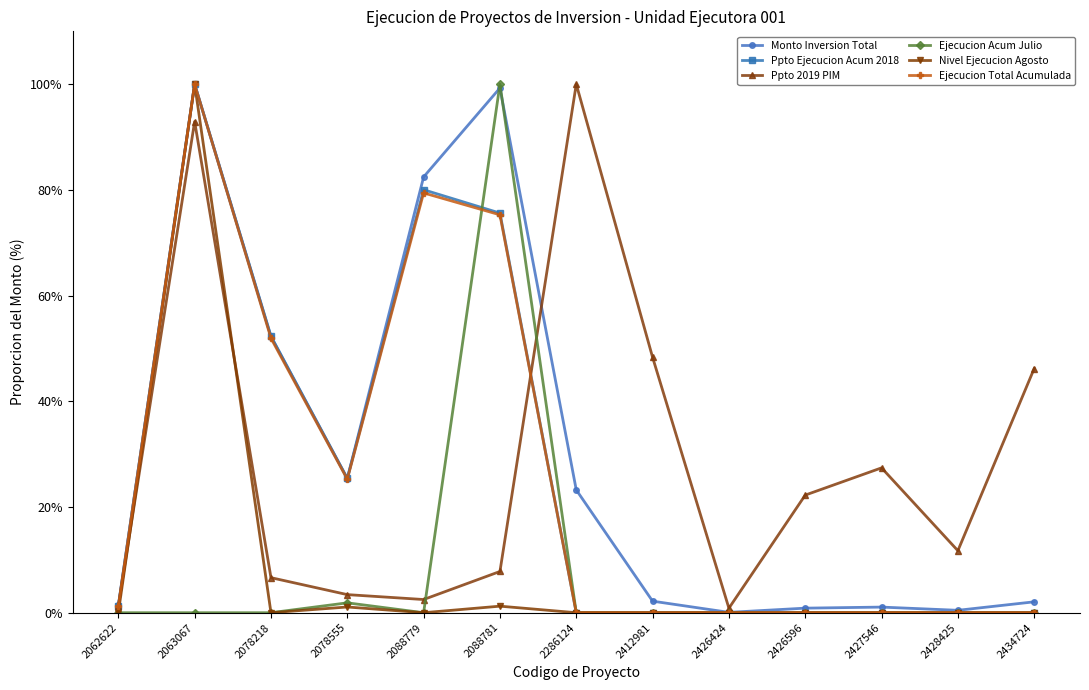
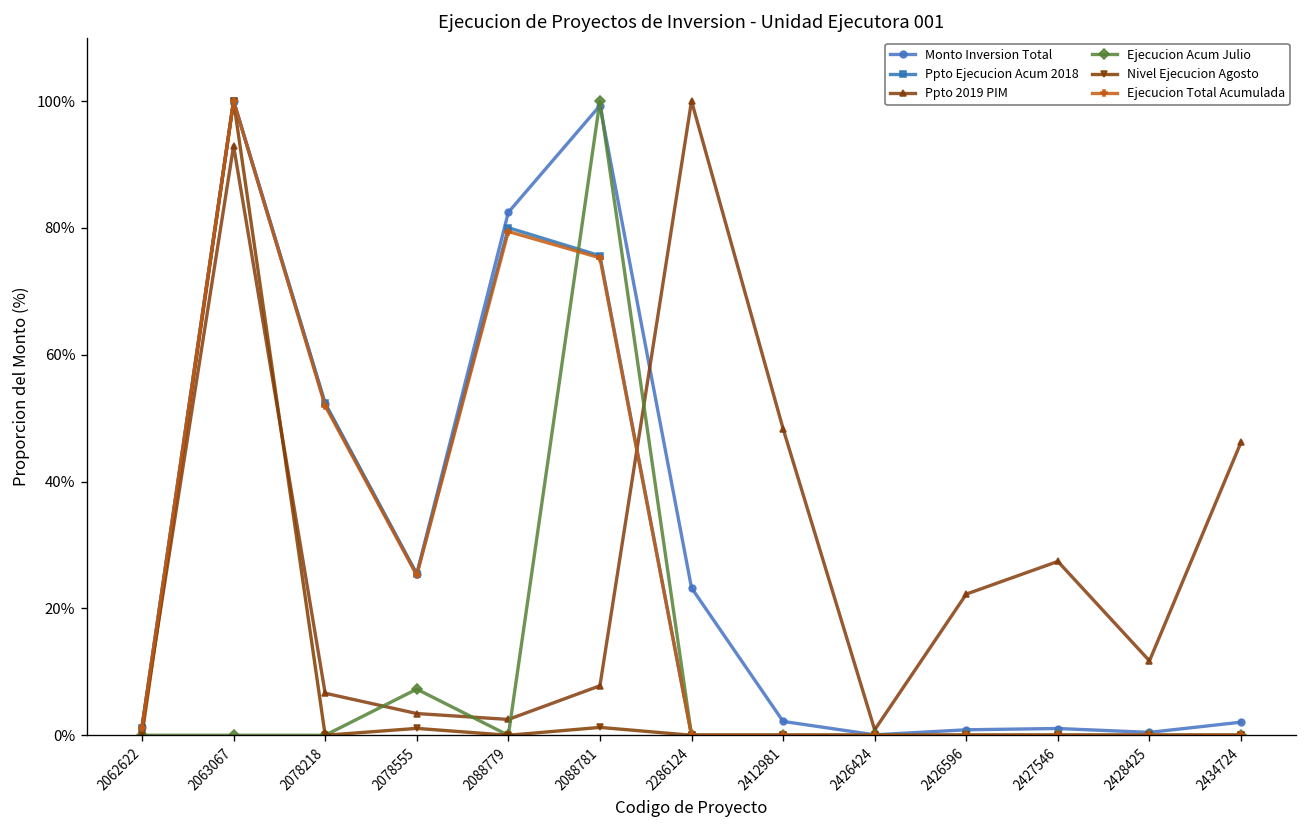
Ejecucion Acum Julio, 2078555: 2% -> 7%
